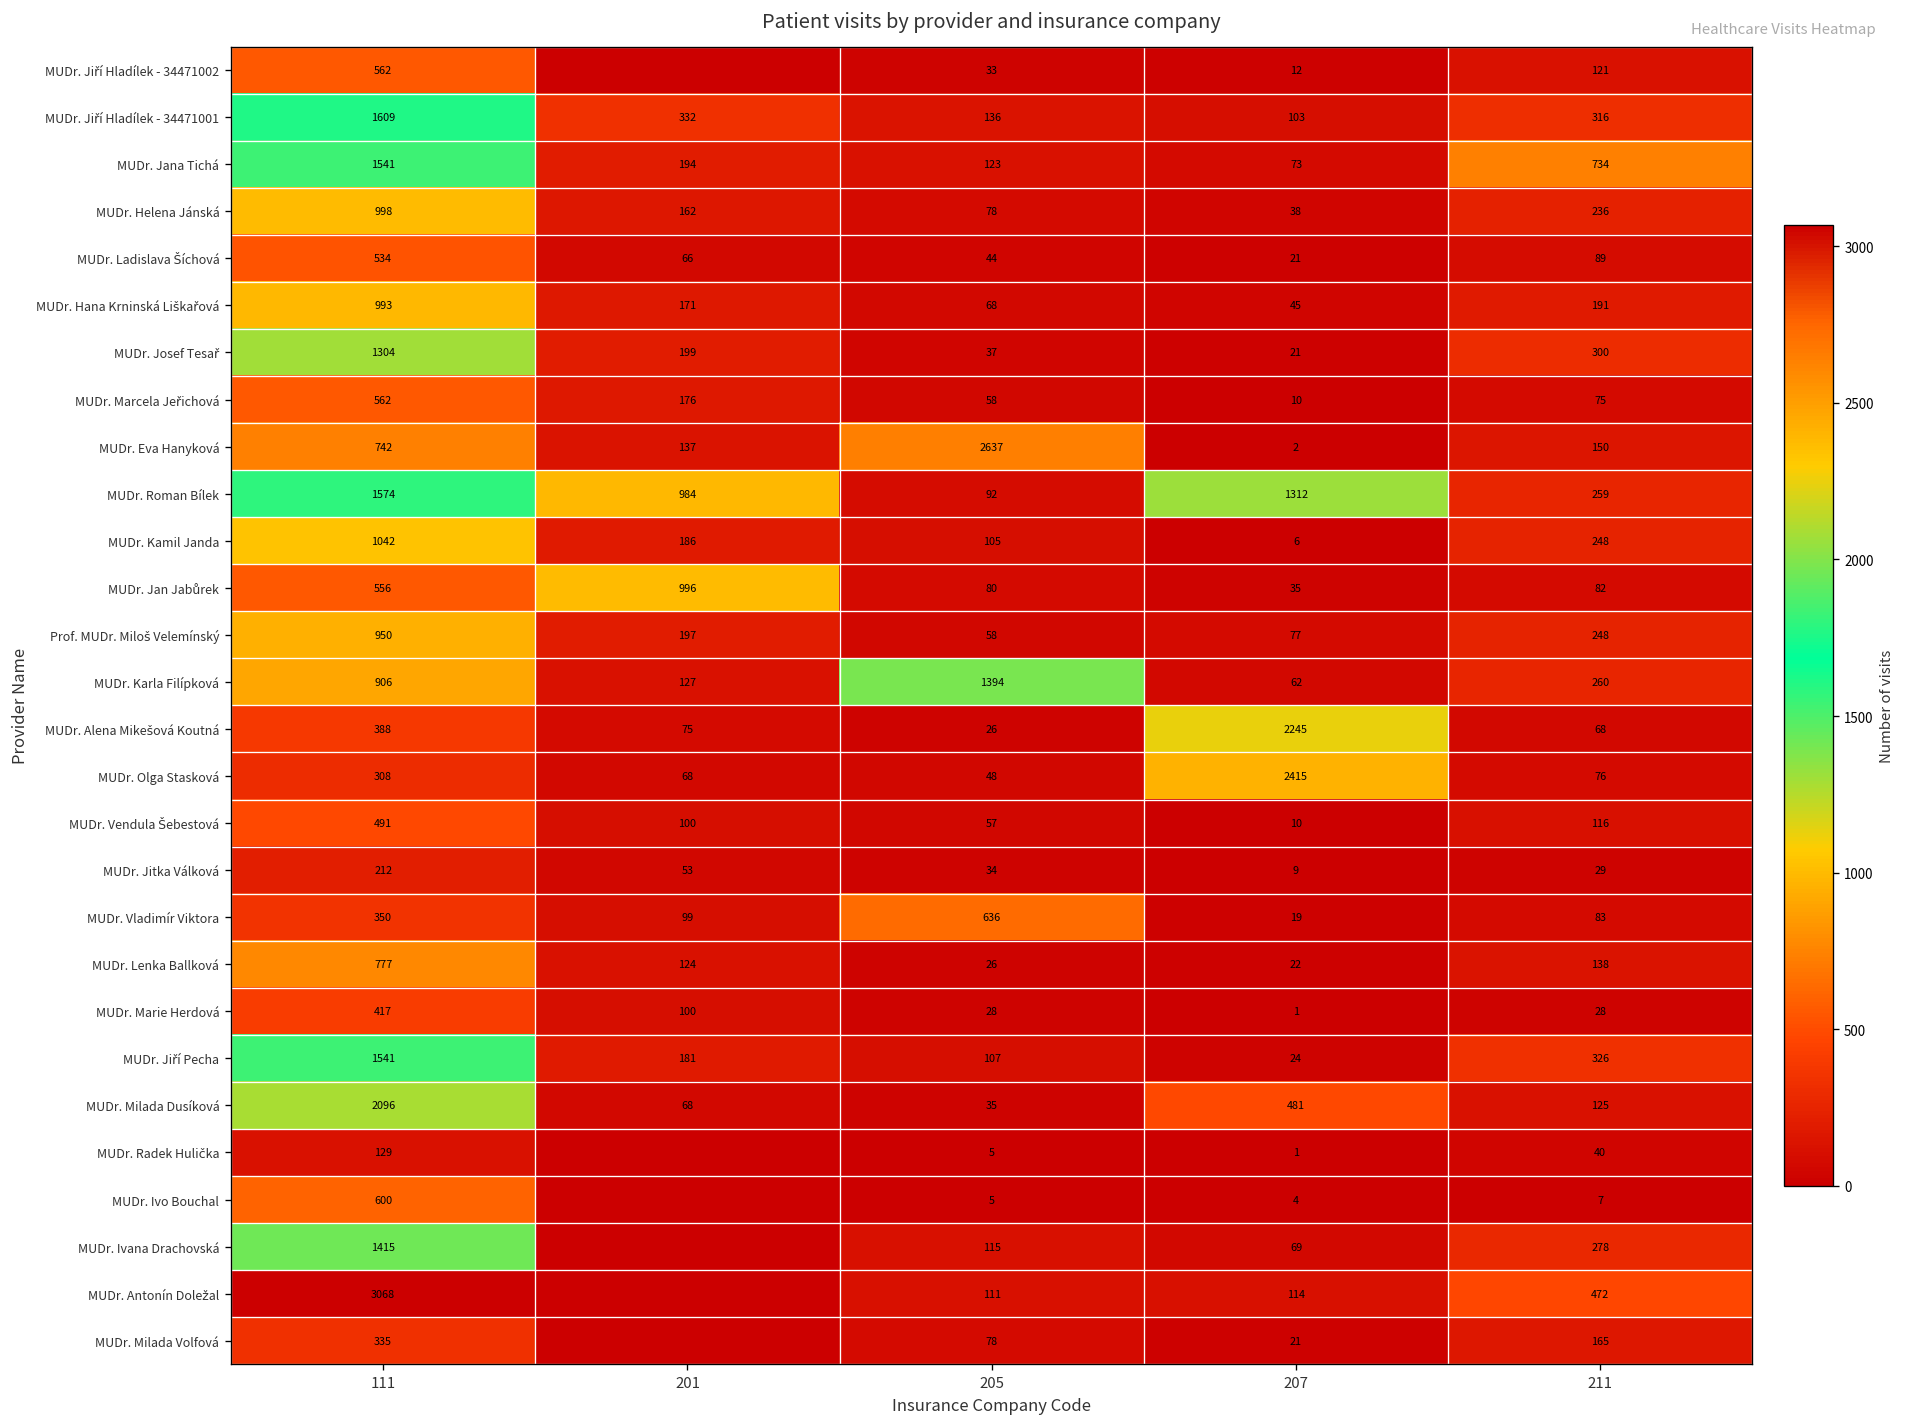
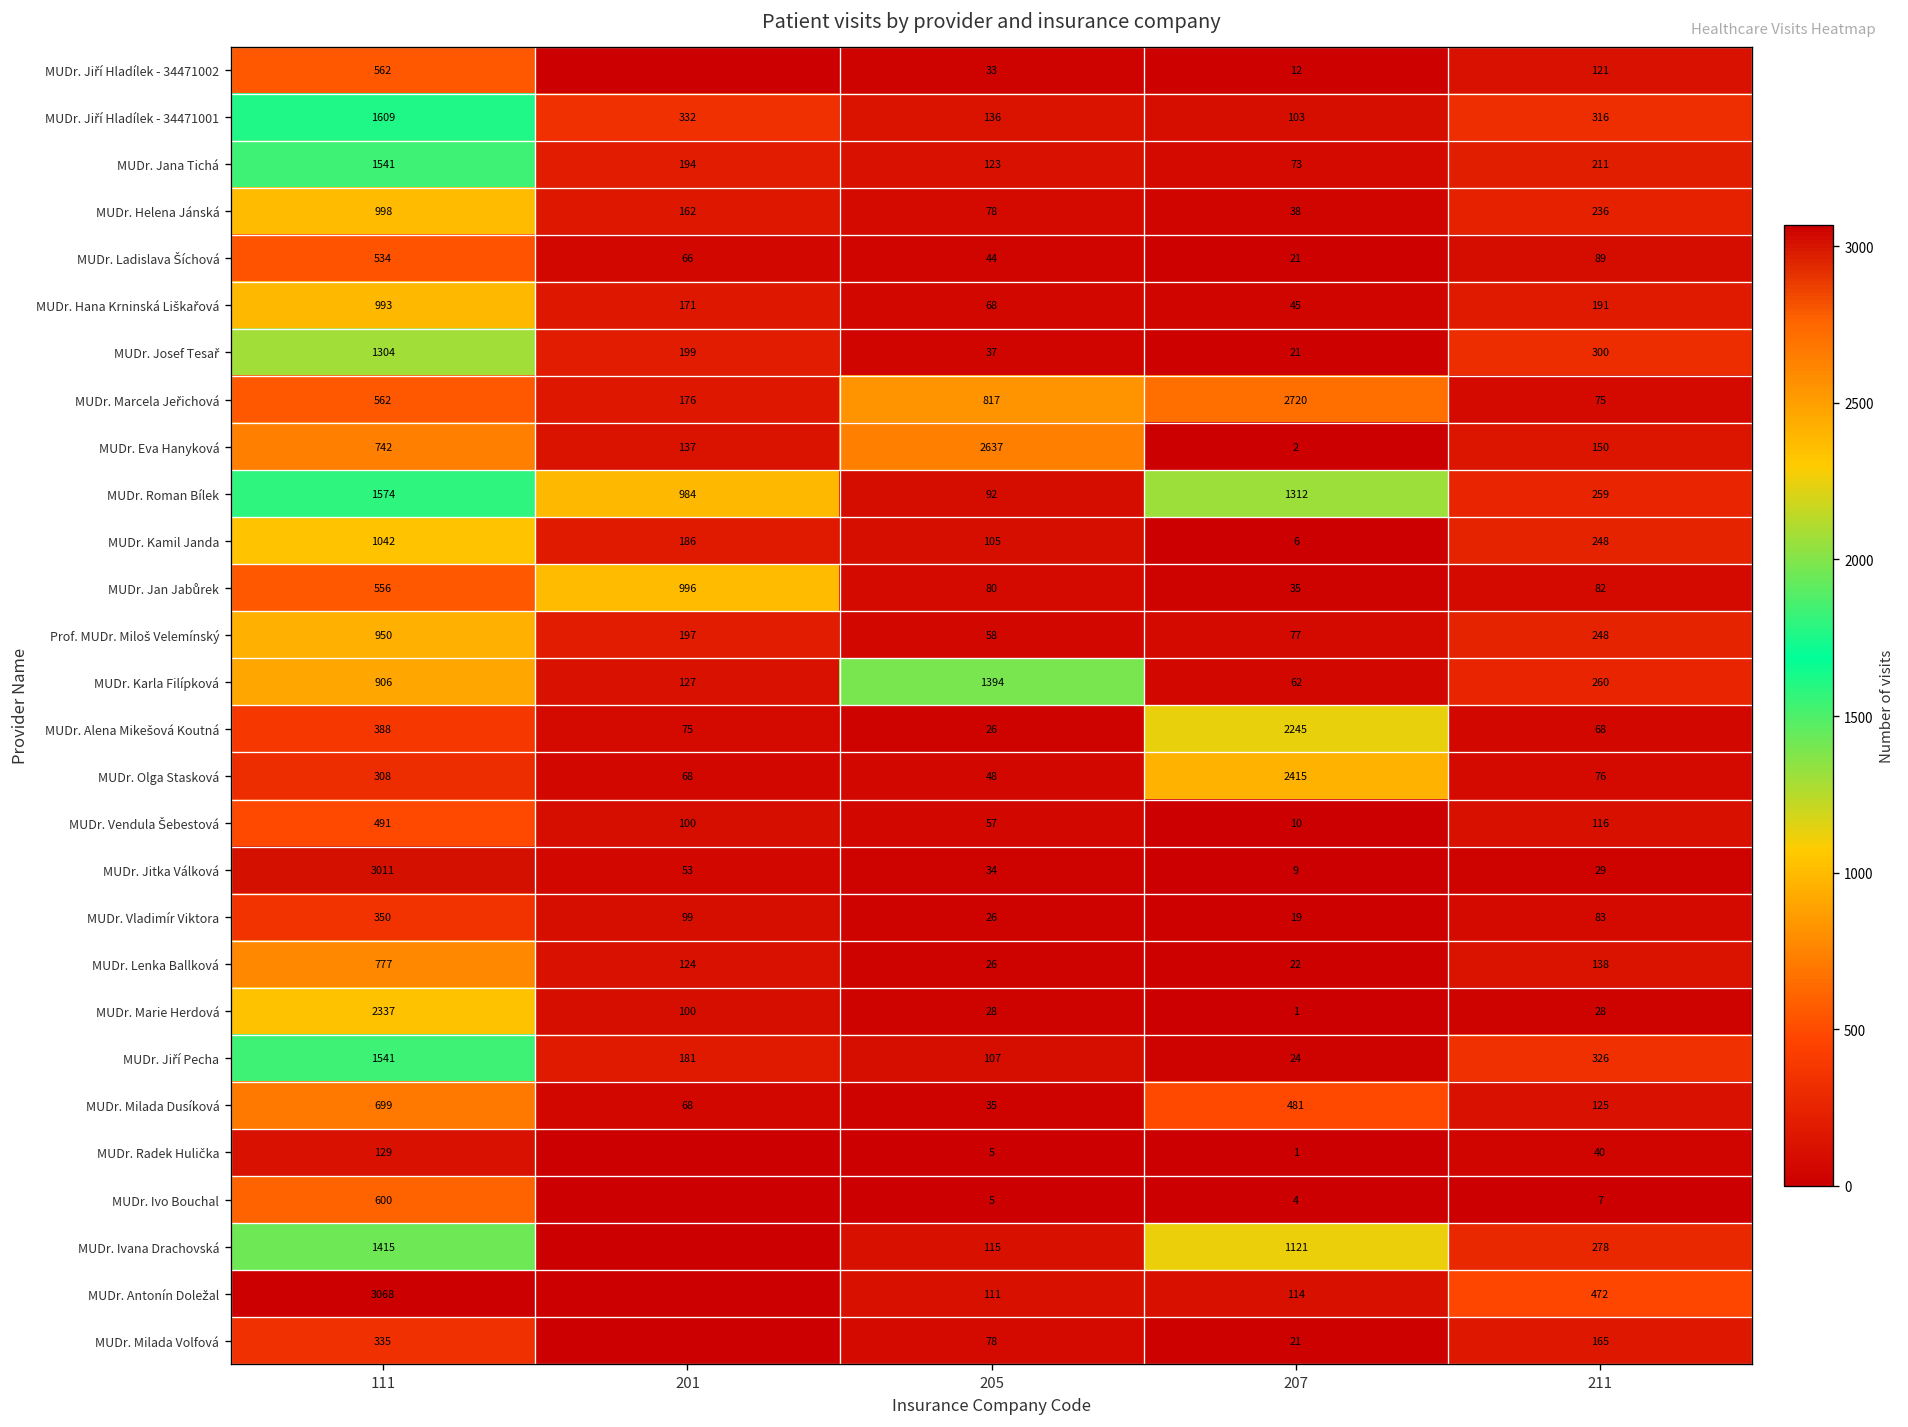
MUDr. Jana Tichá, 211: 734 -> 211
MUDr. Marcela Jeřichová, 205: 58 -> 817
MUDr. Marcela Jeřichová, 207: 10 -> 2720
MUDr. Jitka Válková, 111: 212 -> 3011
MUDr. Vladimír Viktora, 205: 636 -> 26
MUDr. Marie Herdová, 111: 417 -> 2337
MUDr. Milada Dusíková, 111: 2096 -> 699
MUDr. Ivana Drachovská, 207: 69 -> 1121
